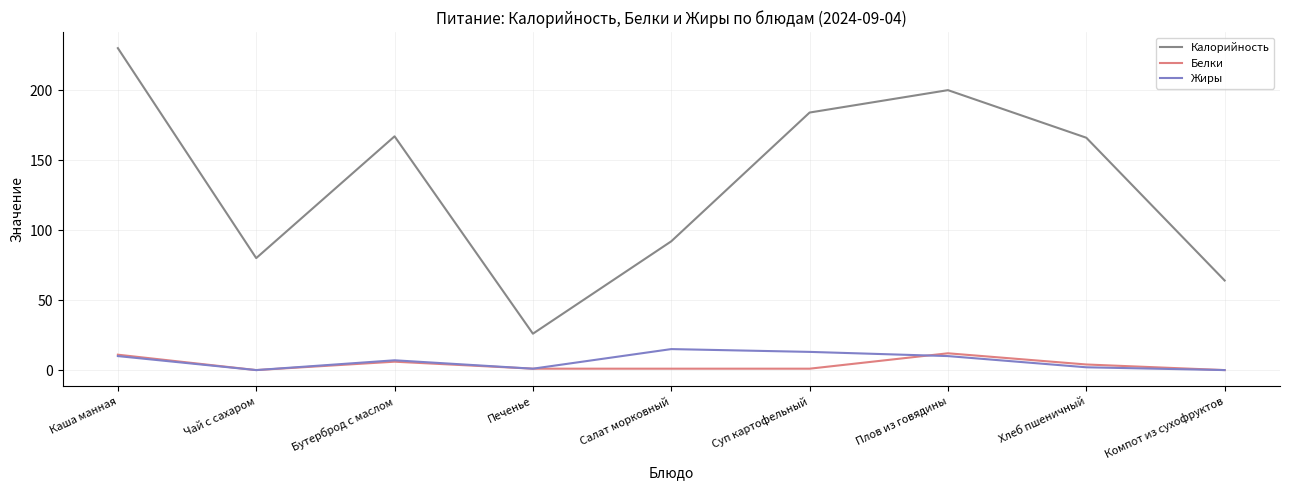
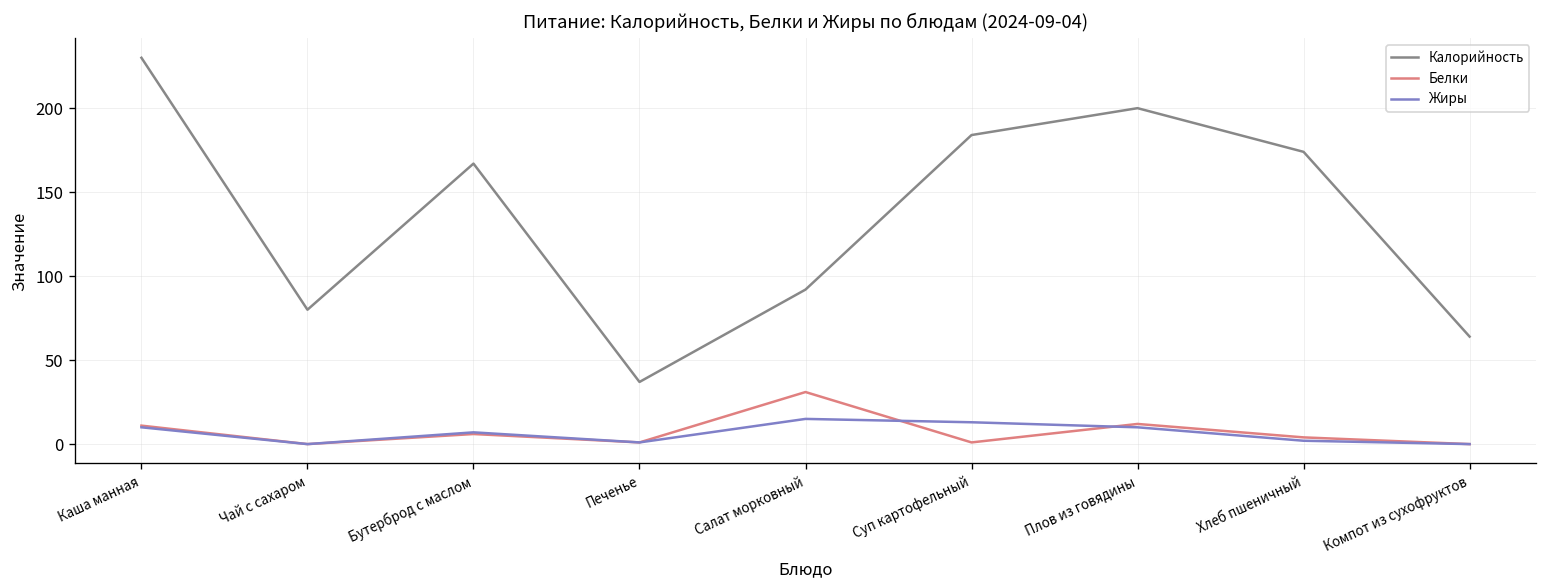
Калорийность, Печенье: 26 -> 37
Белки, Салат морковный: 1 -> 31
Калорийность, Хлеб пшеничный: 166 -> 174
